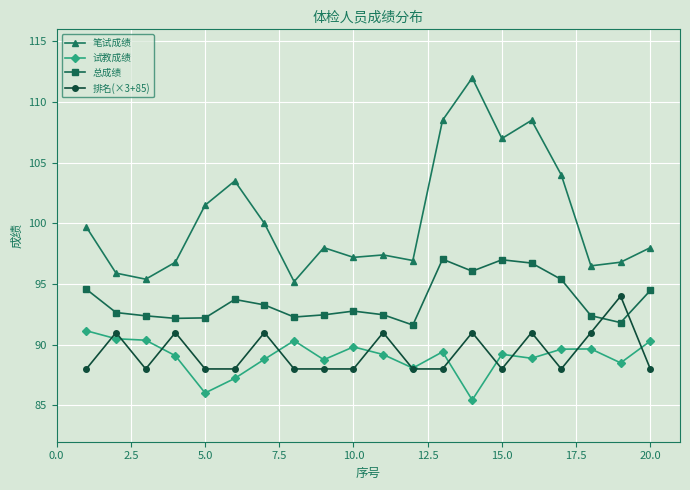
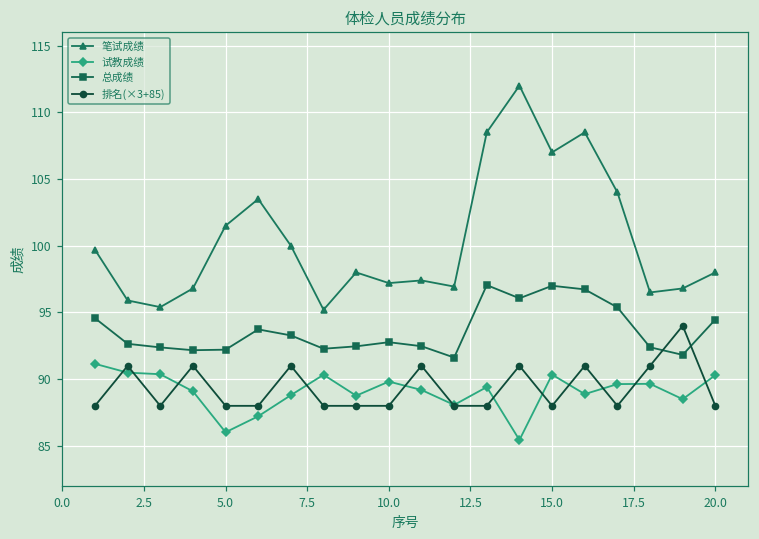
试教成绩, 15.0: 89.2 -> 90.3
